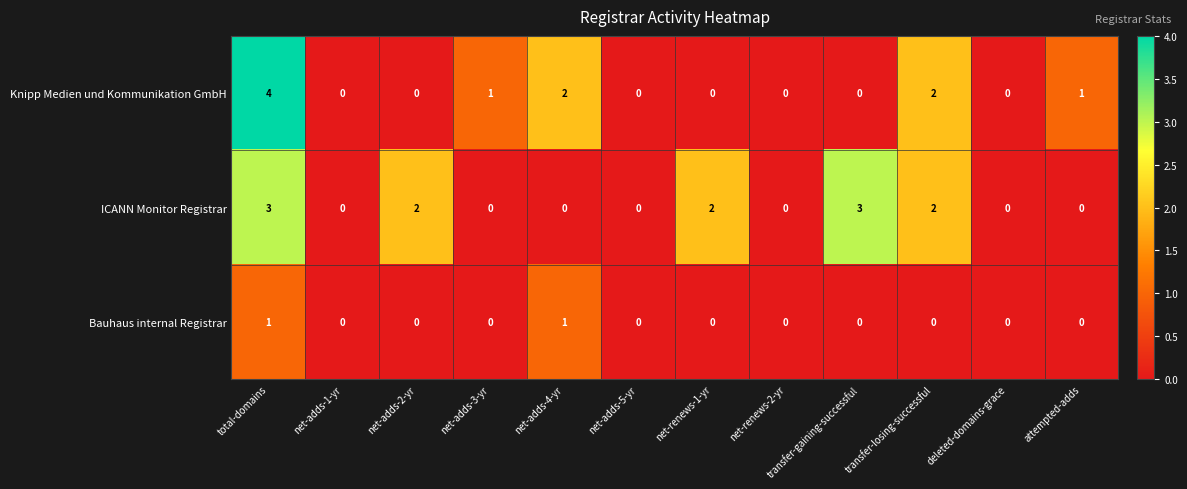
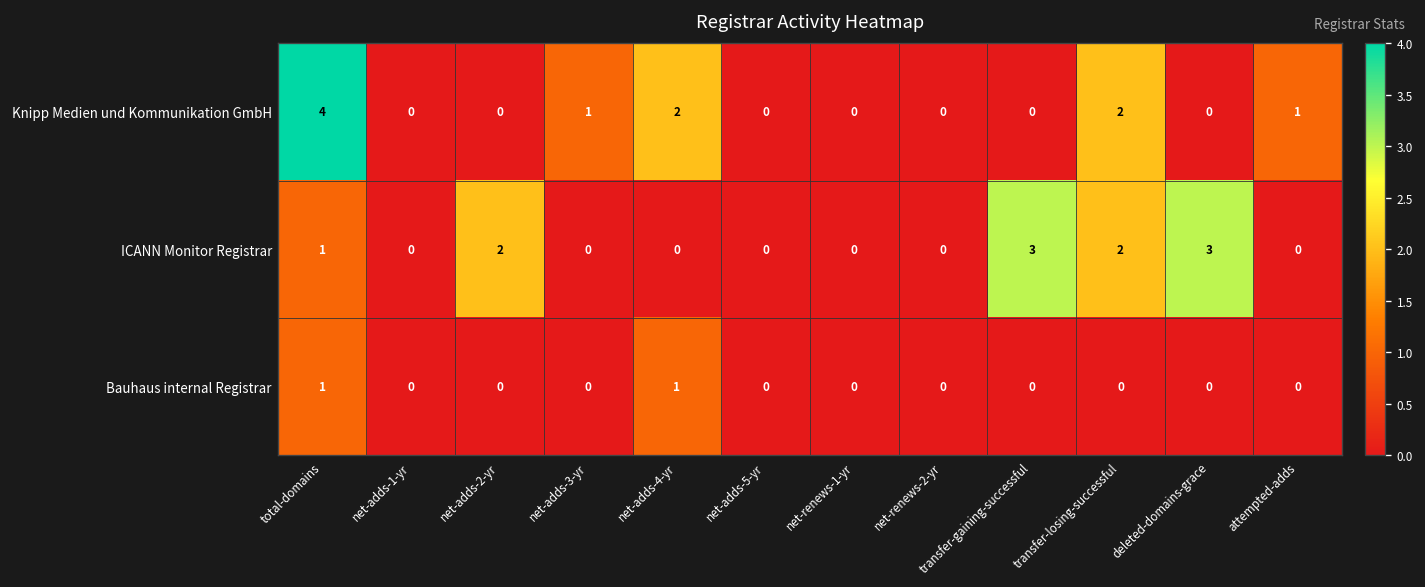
ICANN Monitor Registrar, total-domains: 3 -> 1
ICANN Monitor Registrar, net-renews-1-yr: 2 -> 0
ICANN Monitor Registrar, deleted-domains-grace: 0 -> 3
